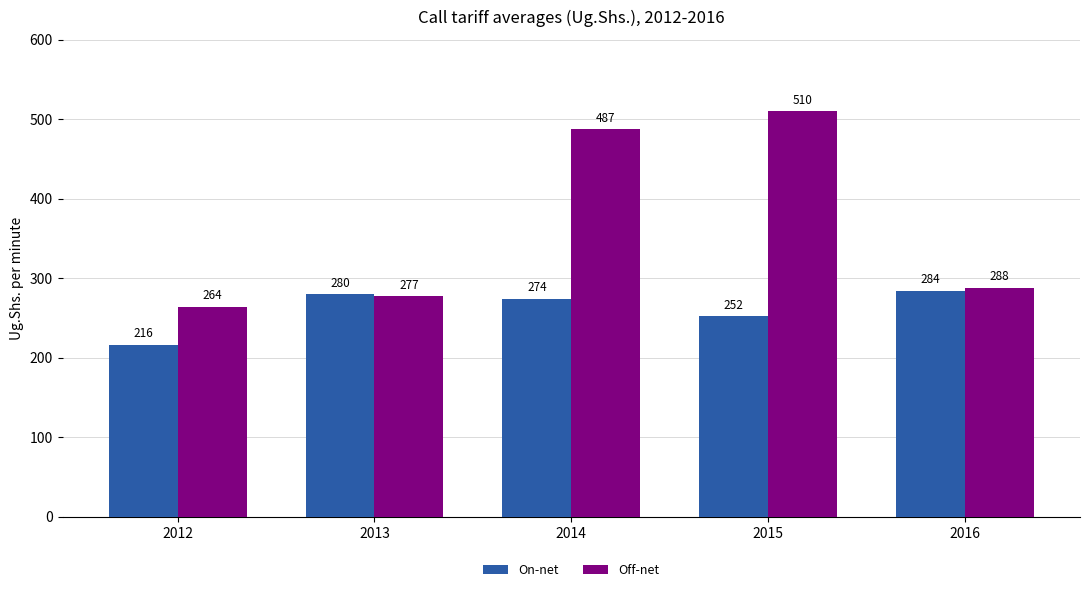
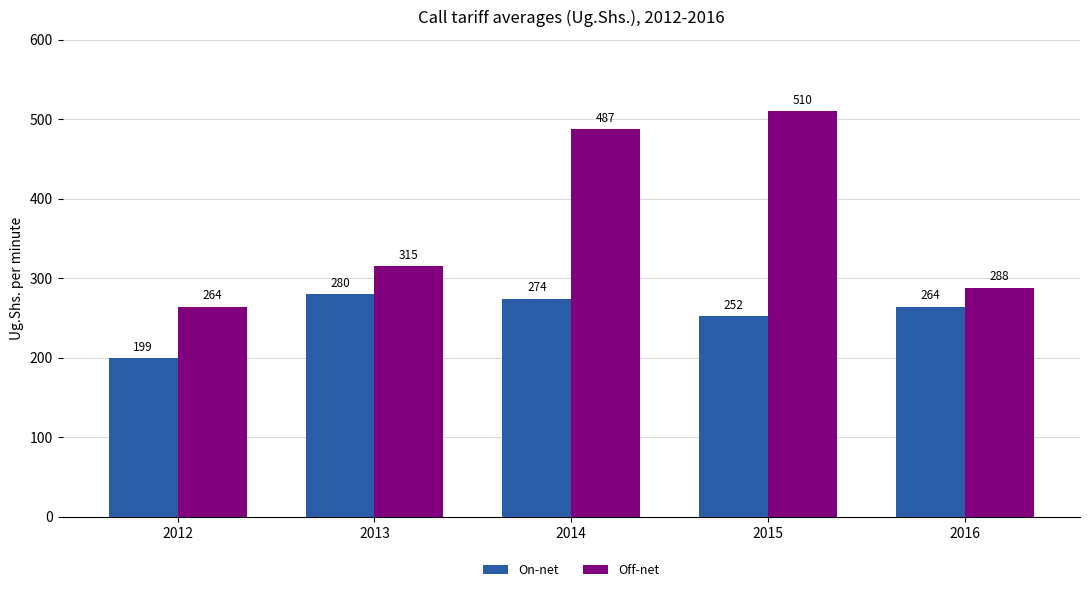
On-net, 2012: 216 -> 199
Off-net, 2013: 277 -> 315
On-net, 2016: 284 -> 264
